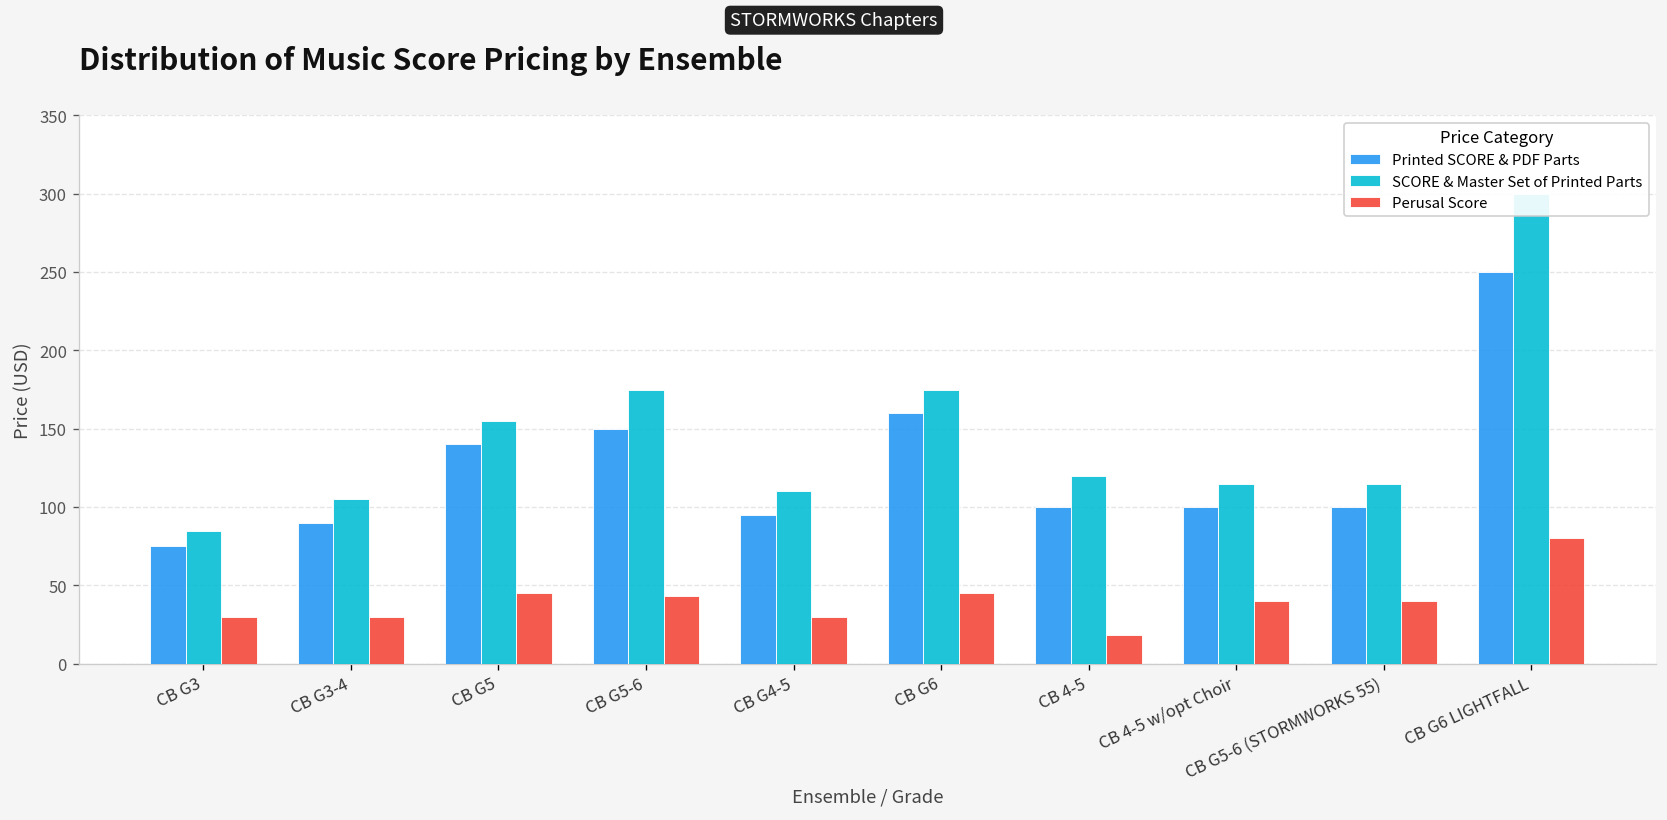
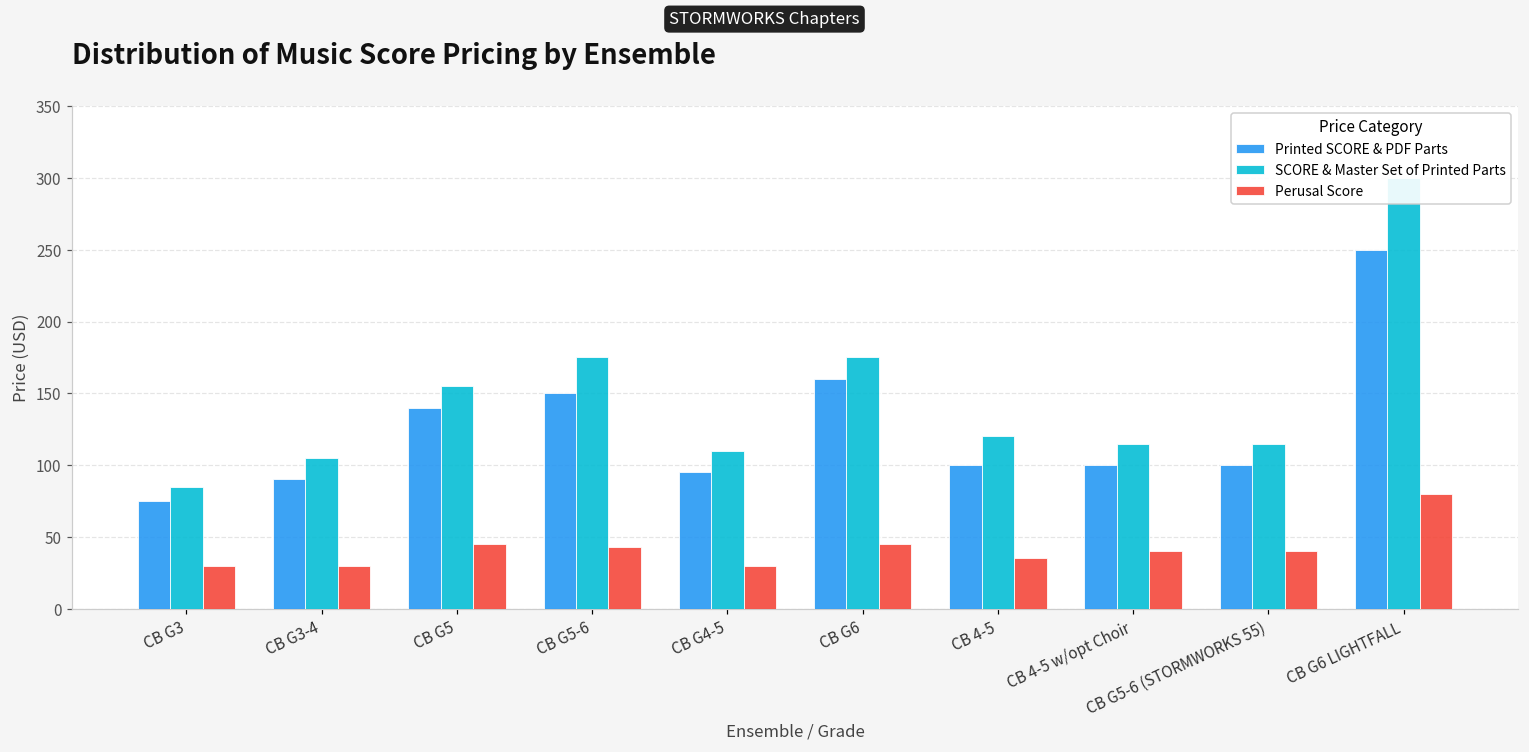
Perusal Score, CB 4-5: 18 -> 35
